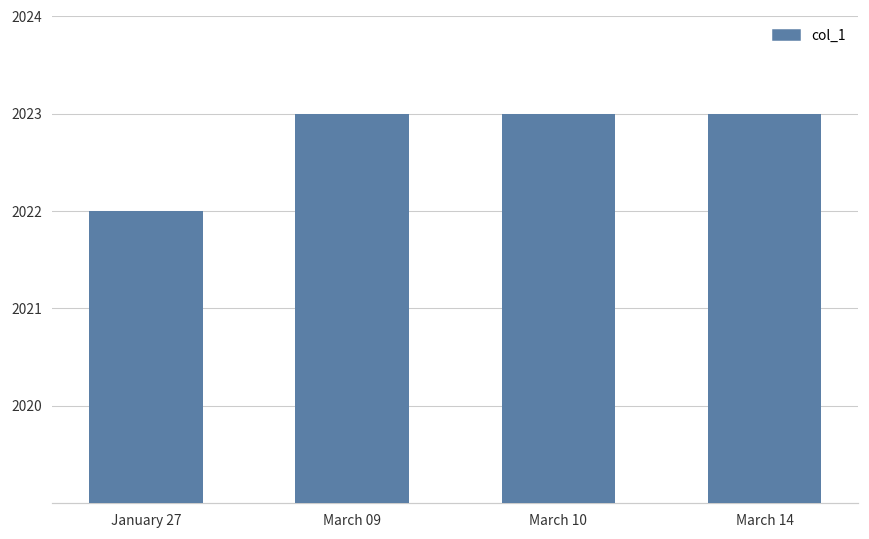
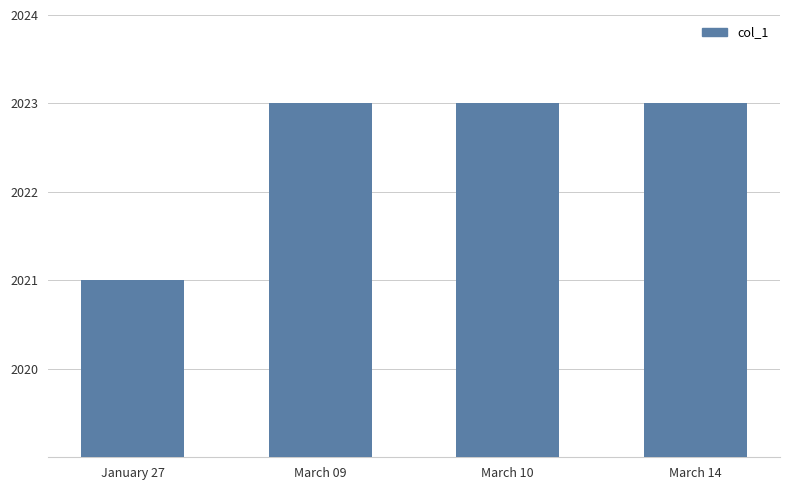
January 27: 2022 -> 2021
